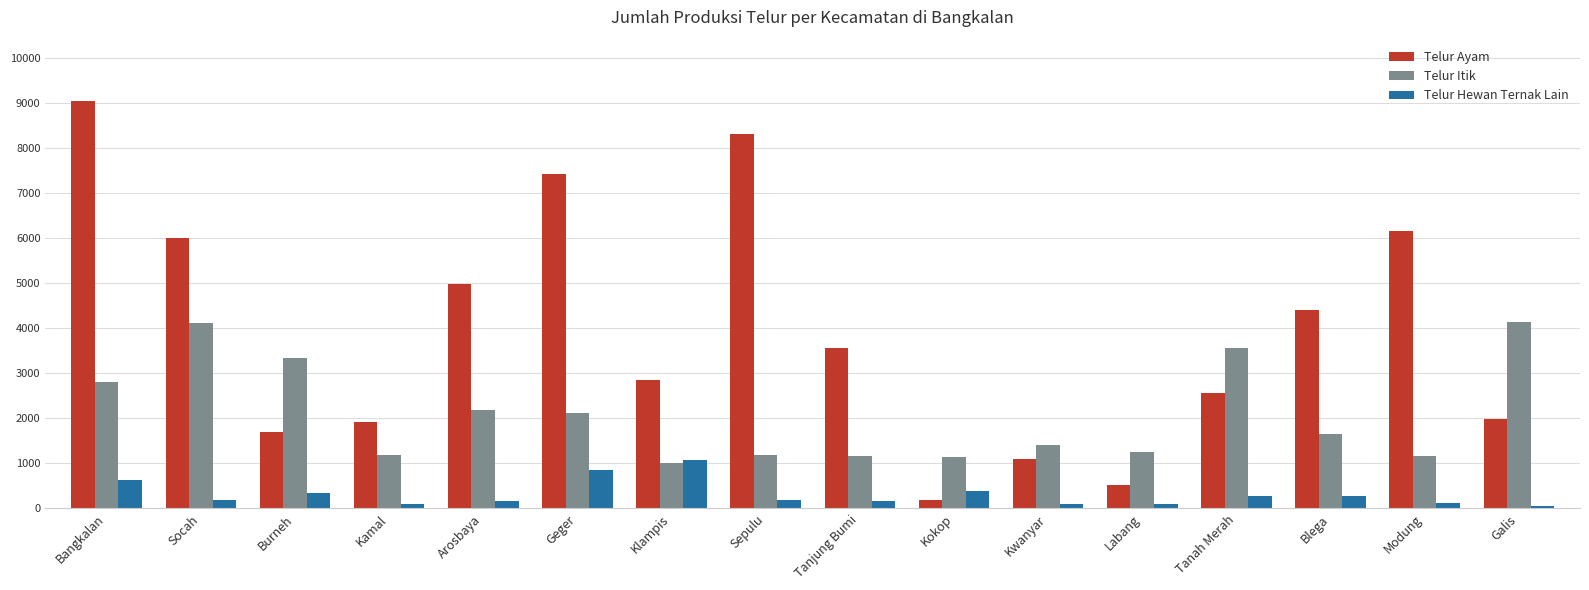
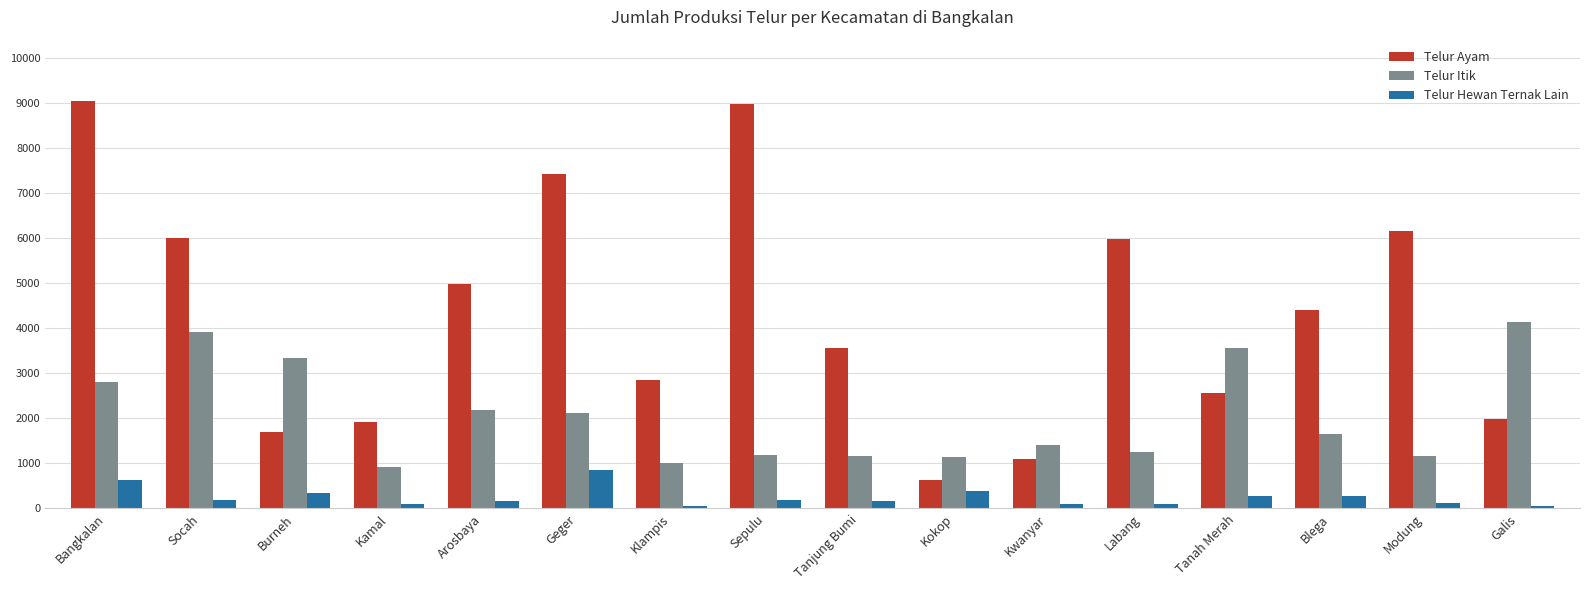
Telur Itik, Socah: 4100 -> 3900
Telur Itik, Kamal: 1200 -> 900
Telur Hewan Ternak Lain, Klampis: 1100 -> 100
Telur Ayam, Sepulu: 8300 -> 9000
Telur Ayam, Kokop: 200 -> 600
Telur Ayam, Labang: 500 -> 6000
